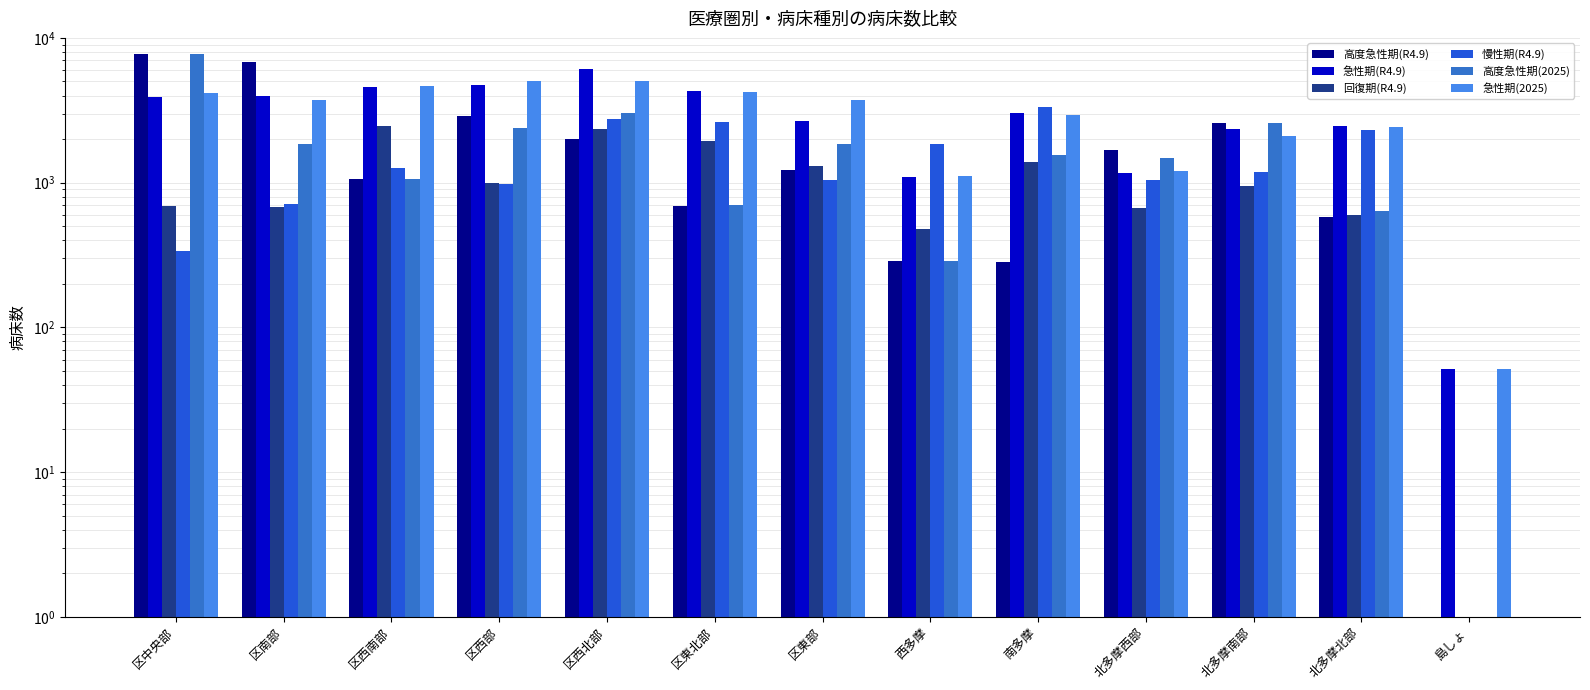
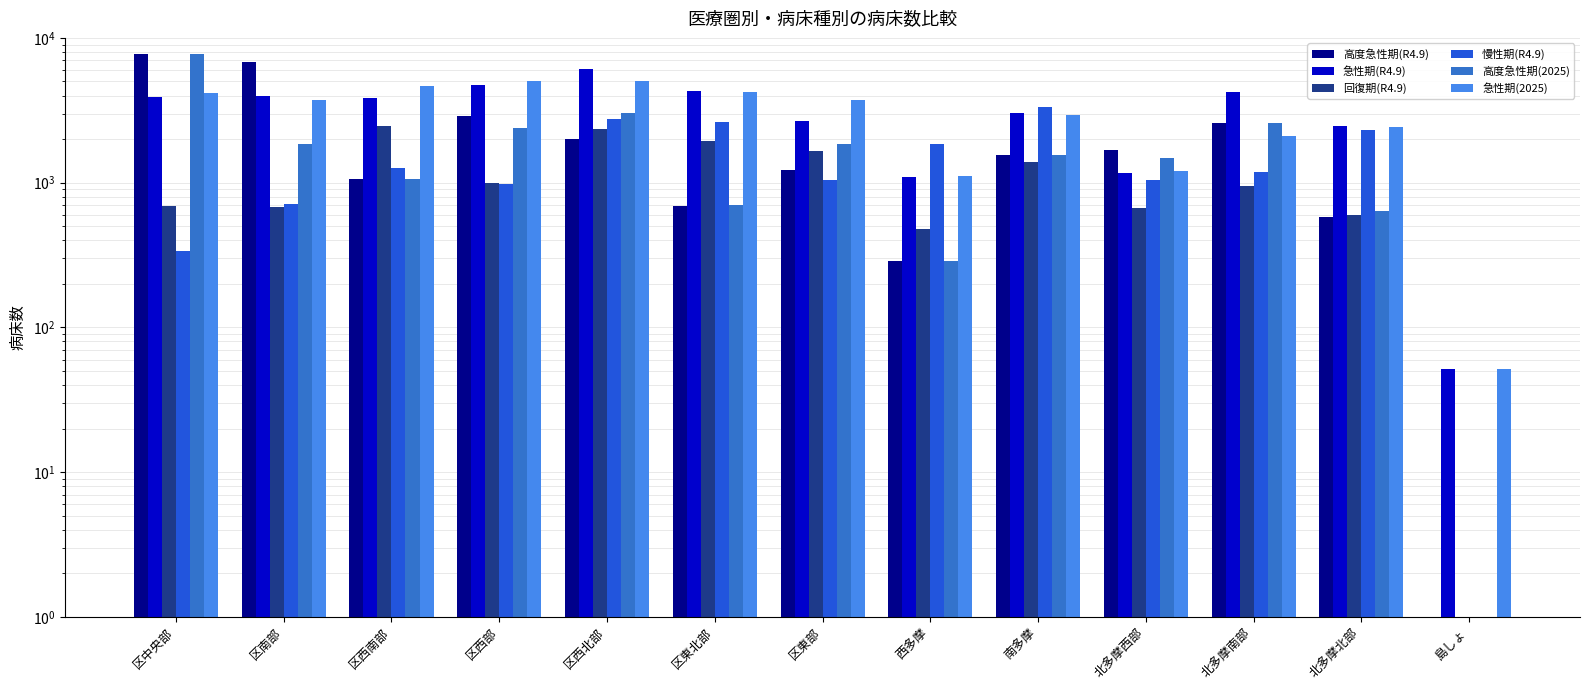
急性期(R4.9), 区西南部: 4600 -> 3900
回復期(R4.9), 区東部: 1300 -> 1600
高度急性期(R4.9), 南多摩: 280 -> 1500
急性期(R4.9), 北多摩南部: 2400 -> 4200
